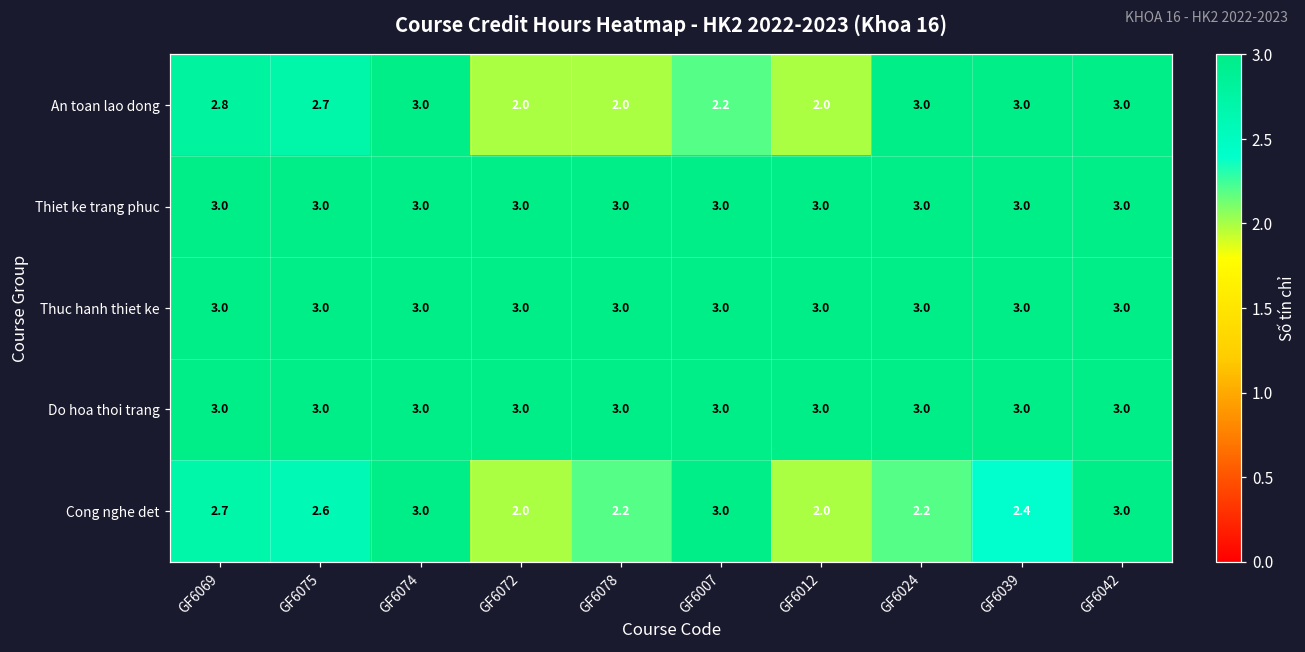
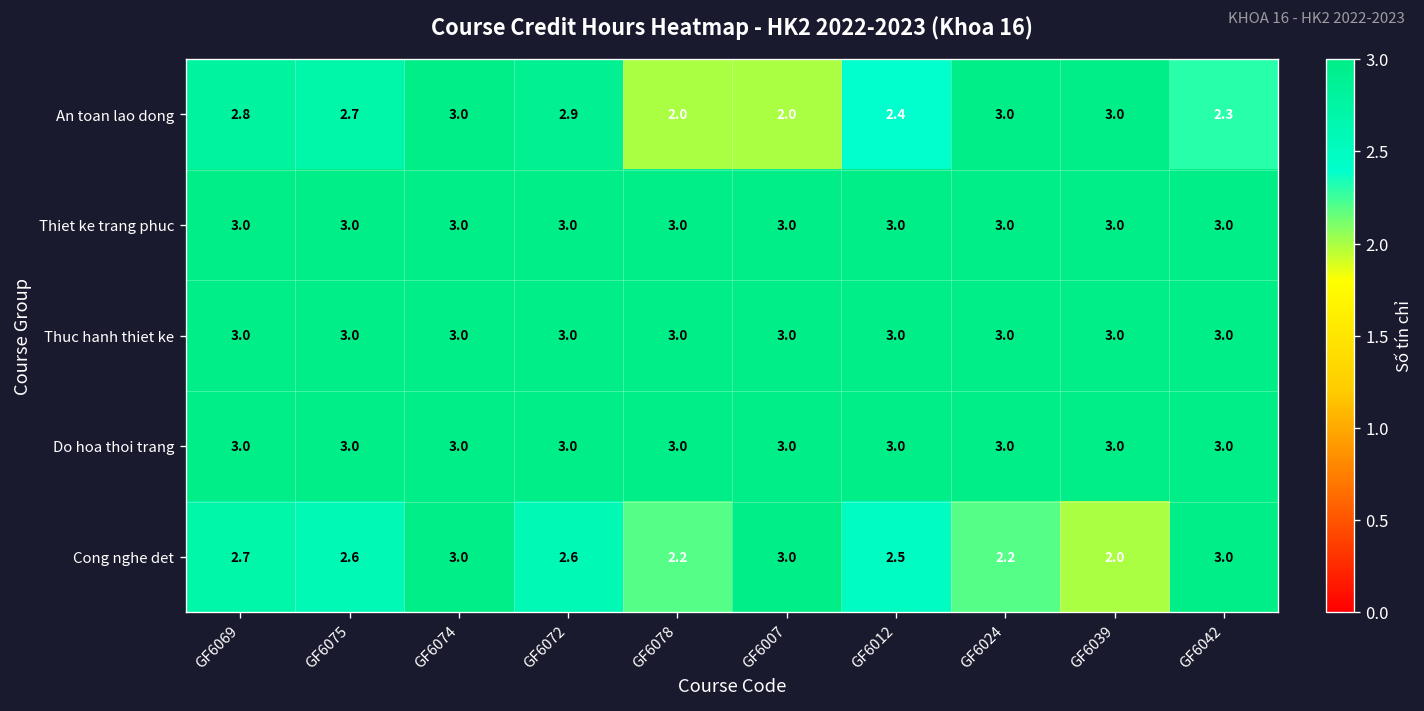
An toan lao dong, GF6072: 2.0 -> 2.9
An toan lao dong, GF6007: 2.2 -> 2.0
An toan lao dong, GF6012: 2.0 -> 2.4
An toan lao dong, GF6042: 3.0 -> 2.3
Cong nghe det, GF6072: 2.0 -> 2.6
Cong nghe det, GF6012: 2.0 -> 2.5
Cong nghe det, GF6039: 2.4 -> 2.0
